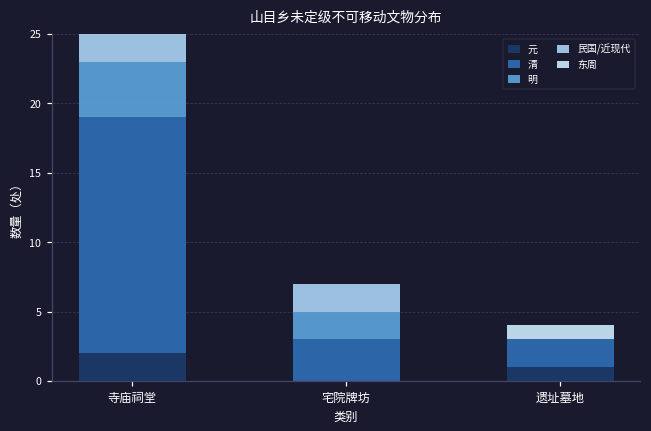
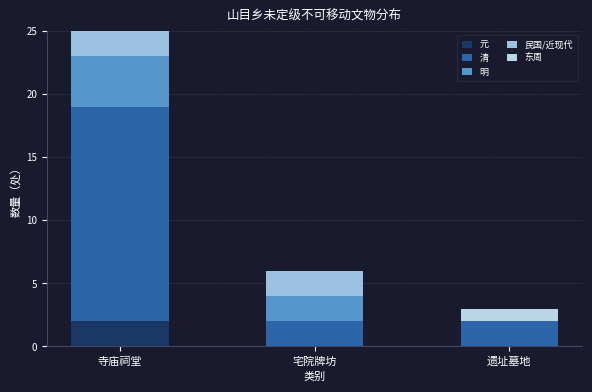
清, 宅院牌坊: 3 -> 2
元, 遗址墓地: 1 -> 0
